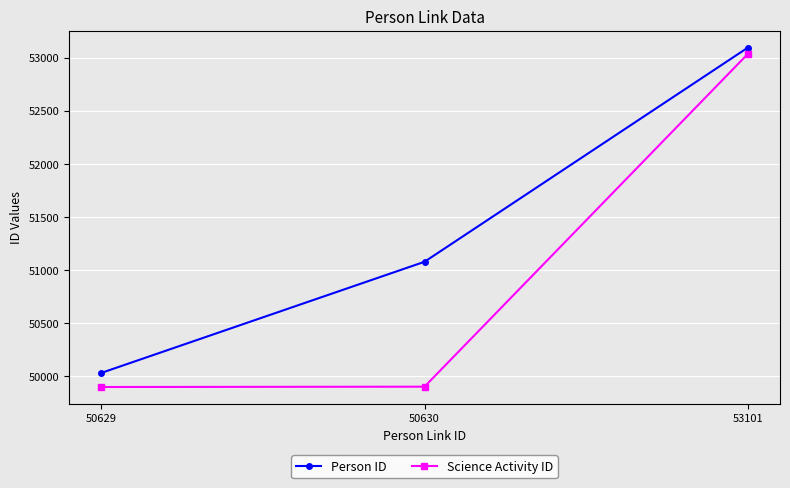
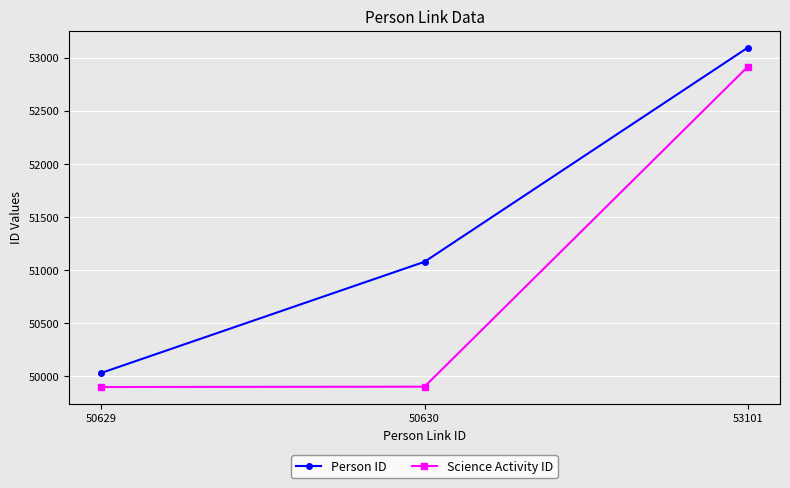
Science Activity ID, 53101: 53040 -> 52920
